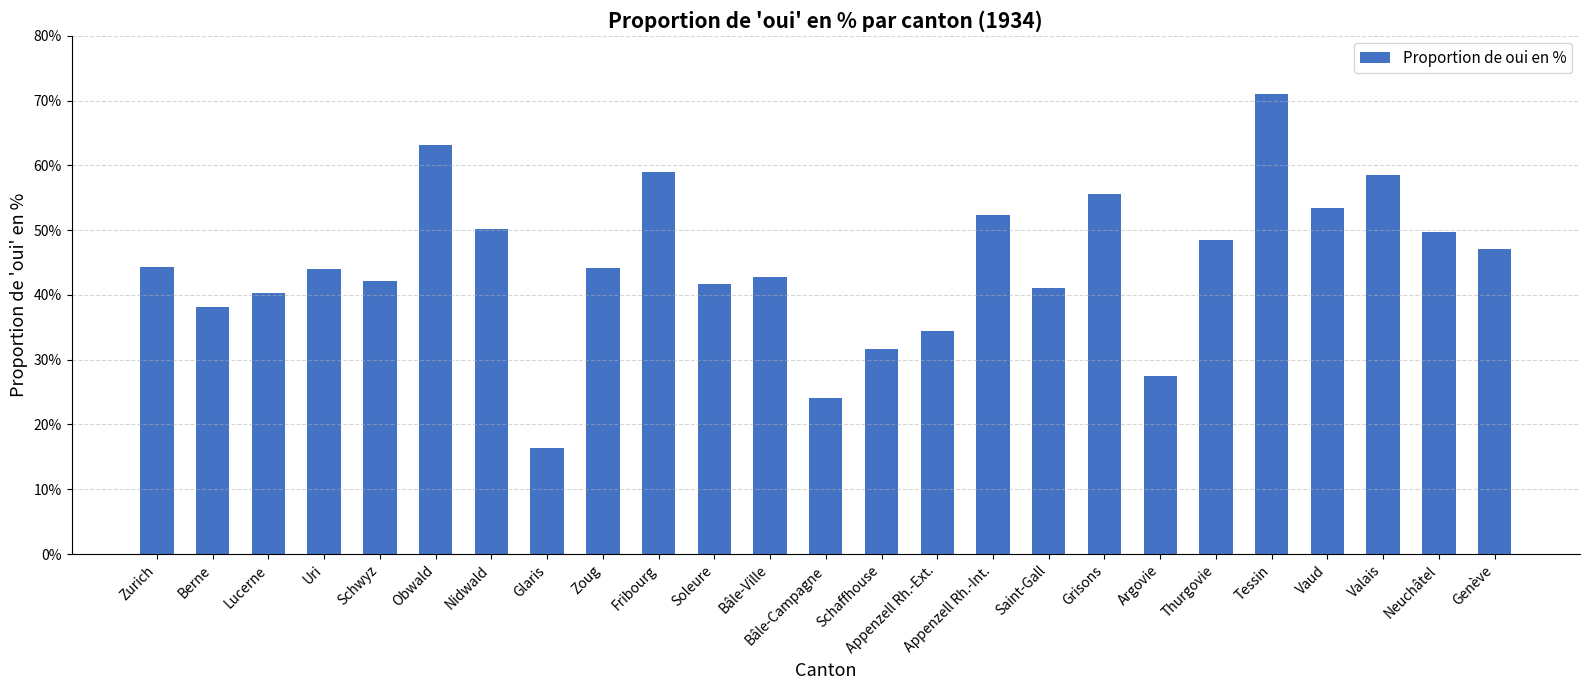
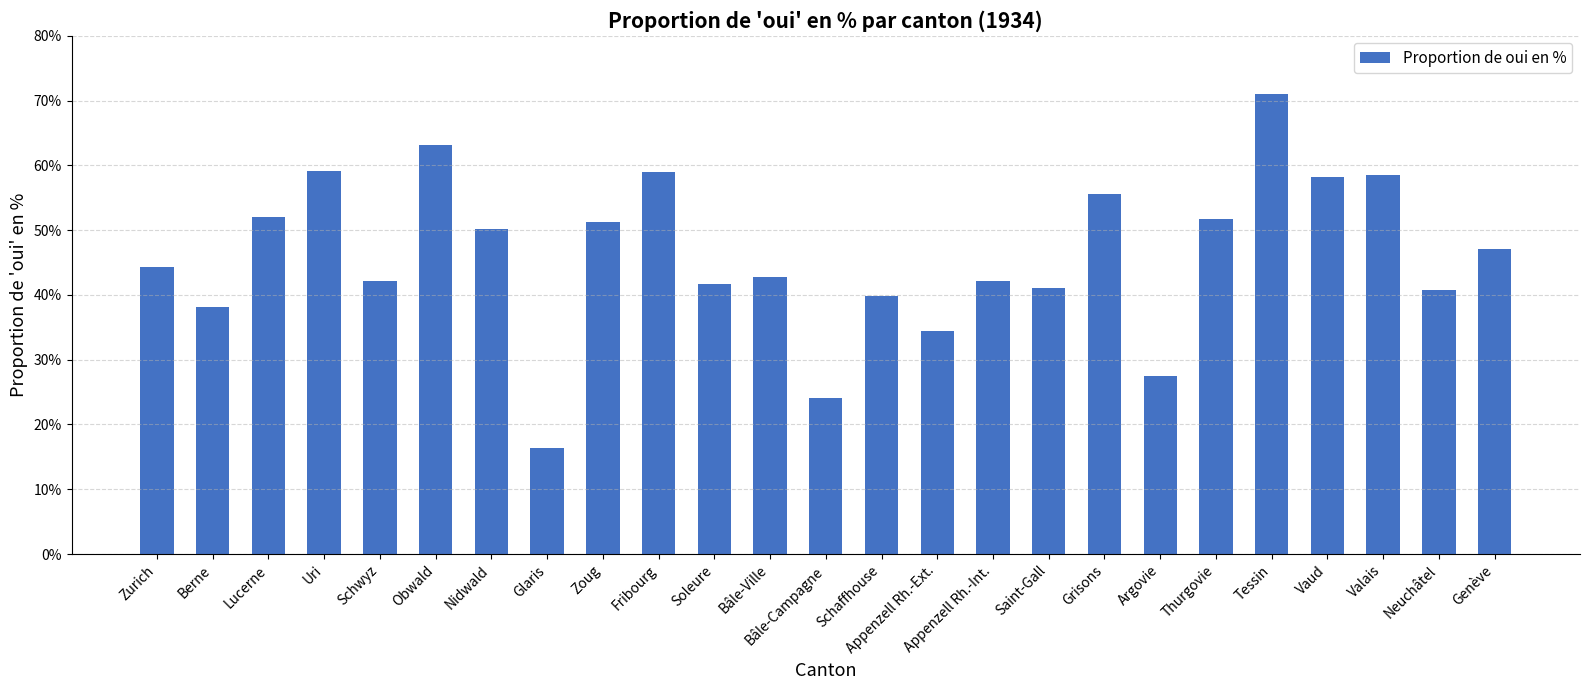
Lucerne: 40% -> 52%
Uri: 44% -> 59%
Zoug: 44% -> 51%
Schaffhouse: 32% -> 40%
Appenzell Rh.-Int.: 52% -> 42%
Thurgovie: 49% -> 52%
Vaud: 53% -> 58%
Neuchâtel: 50% -> 41%
